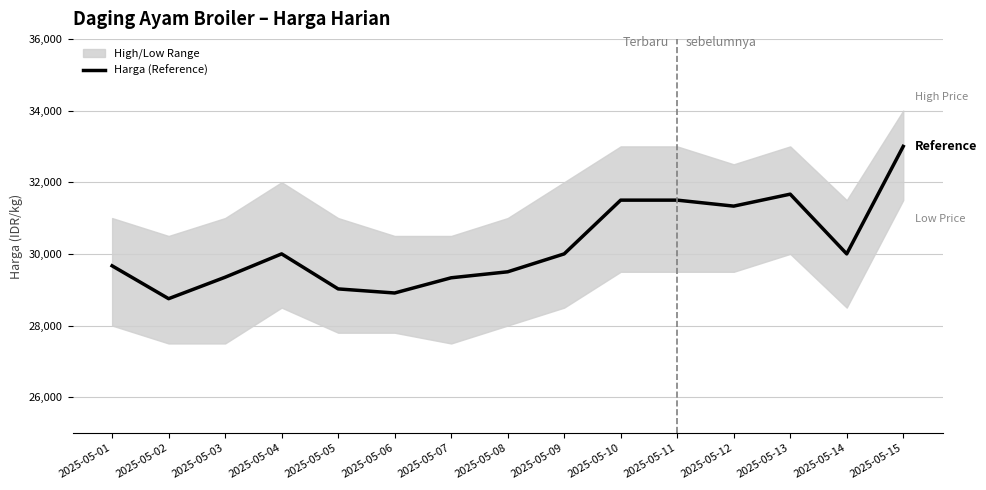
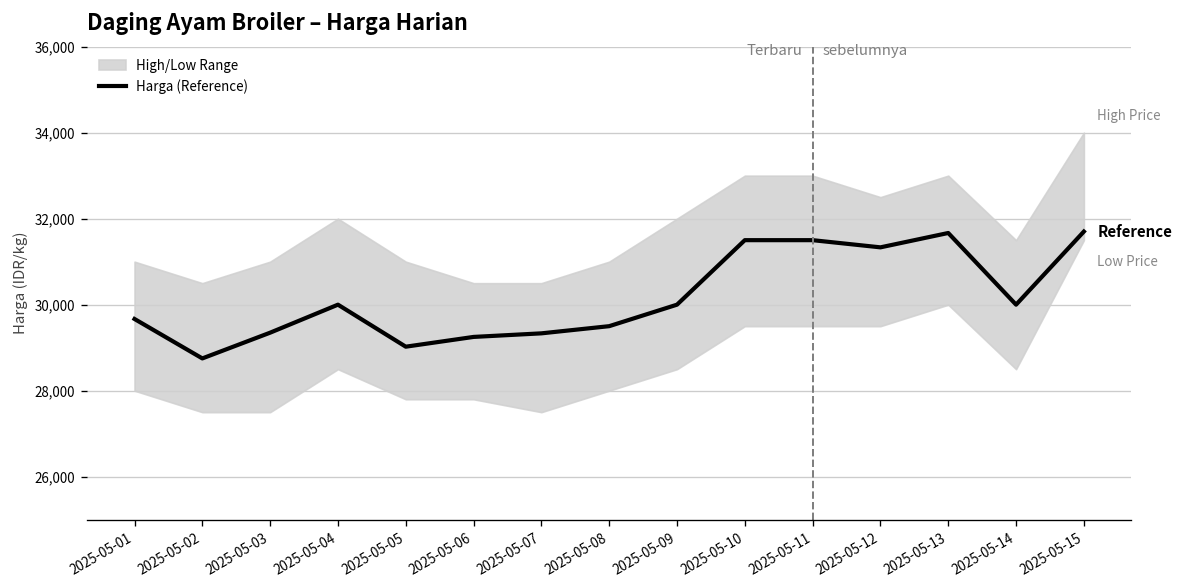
Harga (Reference), 2025-05-06: 28,900 -> 29,300
Harga (Reference), 2025-05-15: 33,000 -> 31,700
